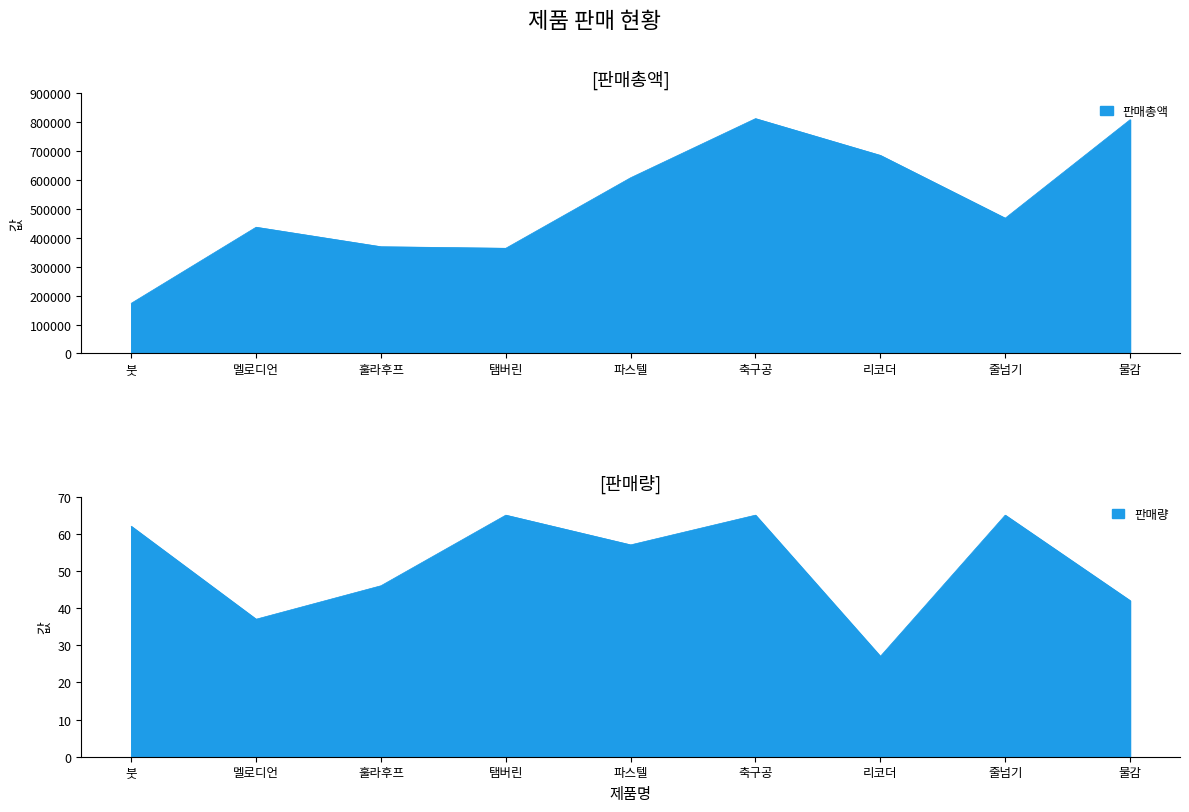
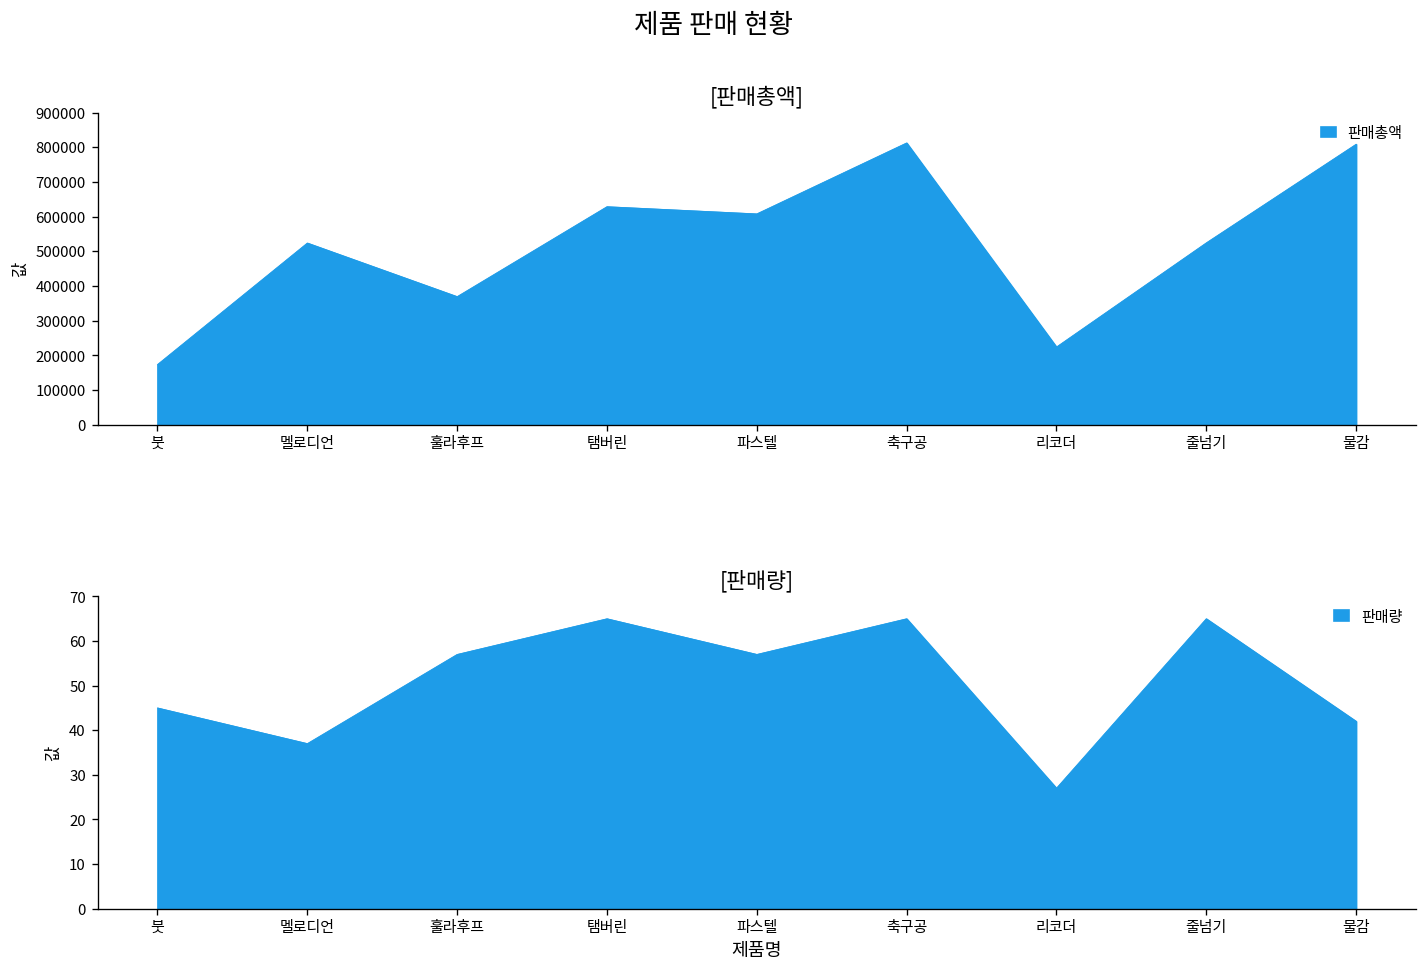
[판매총액], 멜로디언: 440000 -> 520000
[판매총액], 탬버린: 360000 -> 630000
[판매총액], 리코더: 690000 -> 220000
[판매총액], 줄넘기: 470000 -> 520000
[판매량], 붓: 62 -> 45
[판매량], 훌라후프: 46 -> 57
